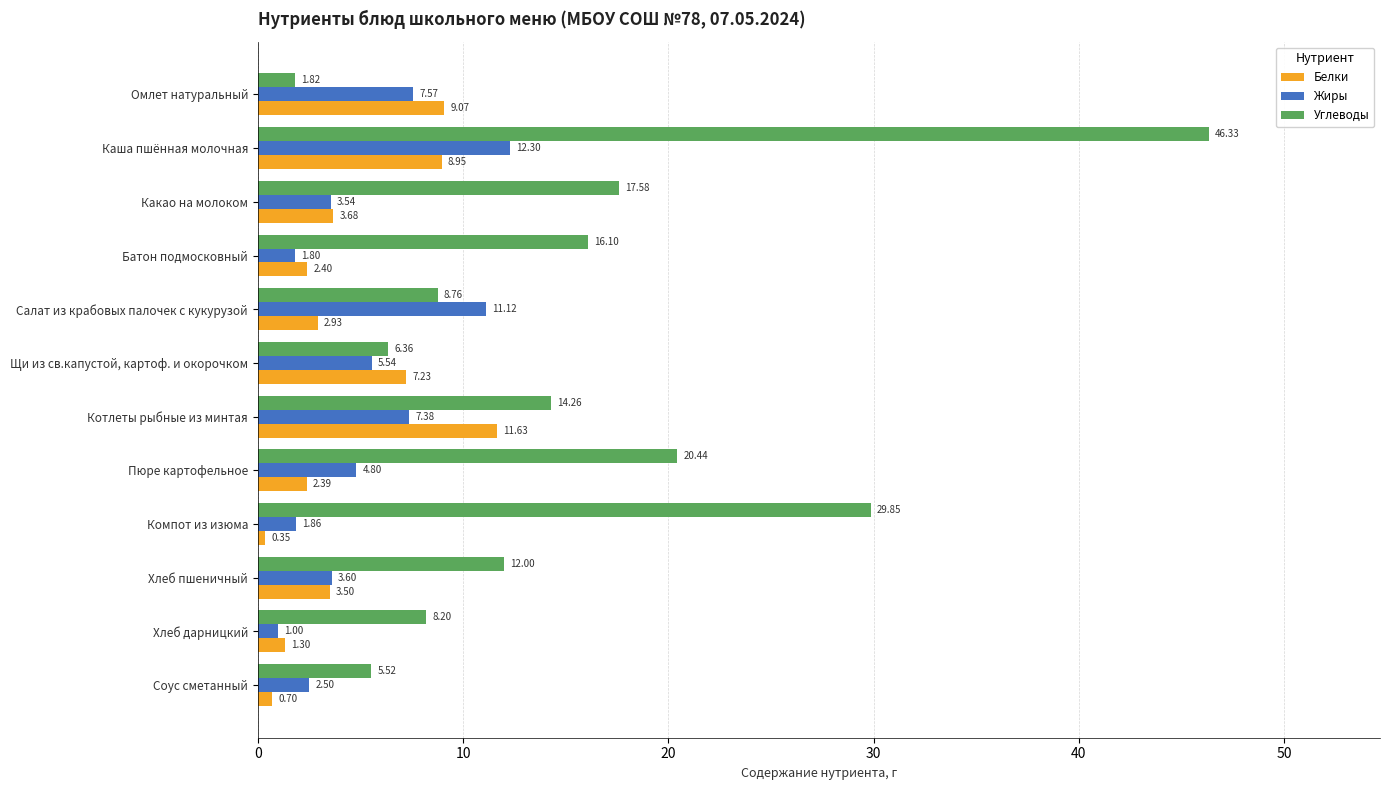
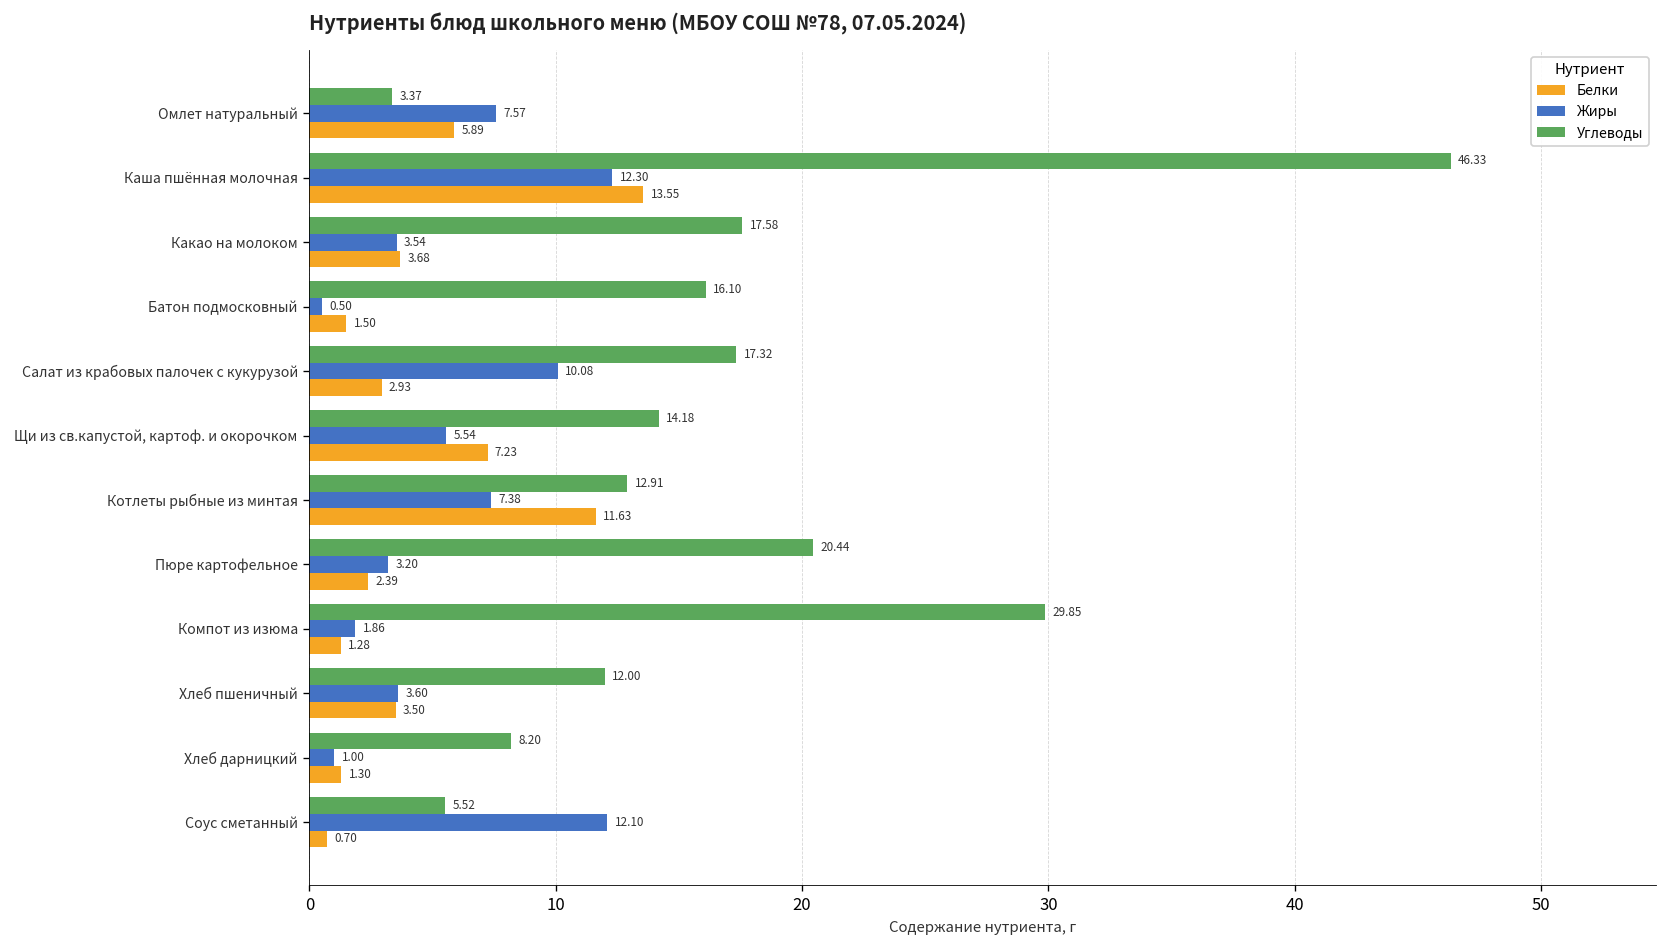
Углеводы, Омлет натуральный: 1.82 -> 3.37
Белки, Омлет натуральный: 9.07 -> 5.89
Белки, Каша пшённая молочная: 8.95 -> 13.55
Жиры, Батон подмосковный: 1.80 -> 0.50
Белки, Батон подмосковный: 2.40 -> 1.50
Углеводы, Салат из крабовых палочек с кукурузой: 8.76 -> 17.32
Жиры, Салат из крабовых палочек с кукурузой: 11.12 -> 10.08
Углеводы, Щи из св.капустой, картоф. и окорочком: 6.36 -> 14.18
Углеводы, Котлеты рыбные из минтая: 14.26 -> 12.91
Жиры, Пюре картофельное: 4.80 -> 3.20
Белки, Компот из изюма: 0.35 -> 1.28
Жиры, Соус сметанный: 2.50 -> 12.10
